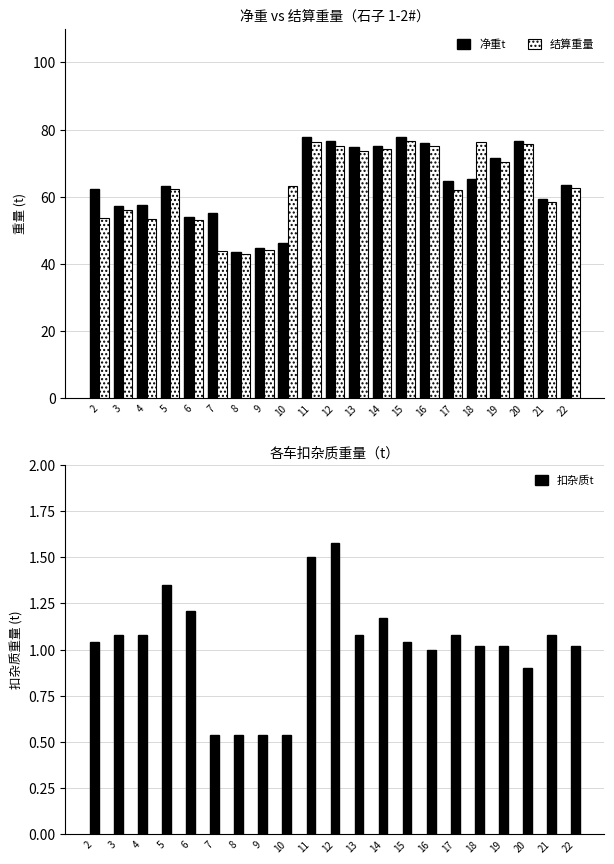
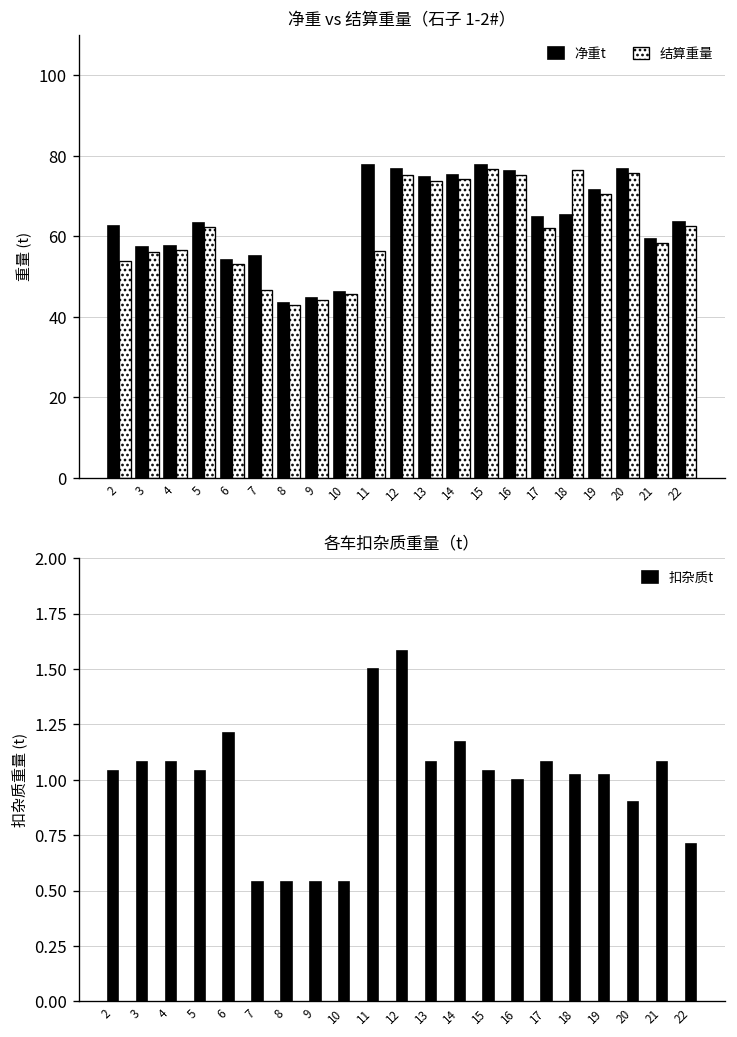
净重 vs 结算重量（石子 1-2#）, 结算重量, 4: 54 -> 57
净重 vs 结算重量（石子 1-2#）, 结算重量, 7: 44 -> 47
净重 vs 结算重量（石子 1-2#）, 结算重量, 10: 63 -> 46
净重 vs 结算重量（石子 1-2#）, 结算重量, 11: 76 -> 56
各车扣杂质重量（t）, 5: 1.35 -> 1.04
各车扣杂质重量（t）, 22: 1.02 -> 0.71
